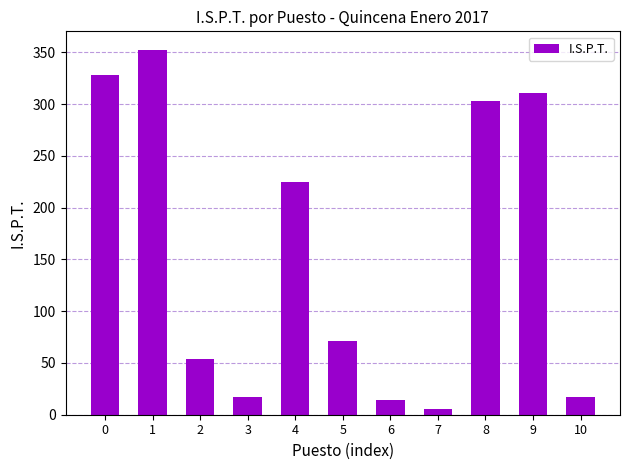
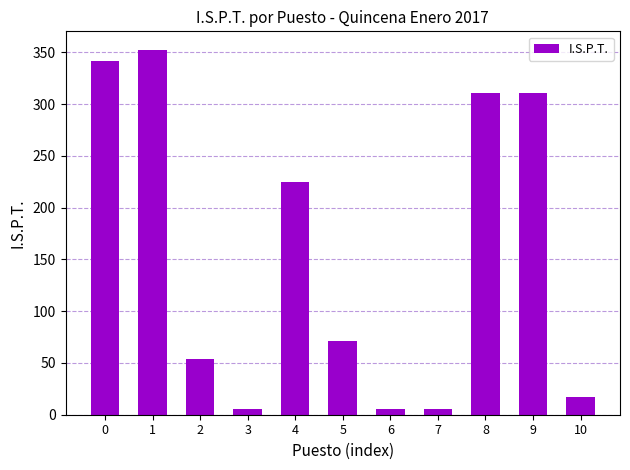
0: 328 -> 342
3: 17 -> 5
6: 14 -> 5
8: 303 -> 311
